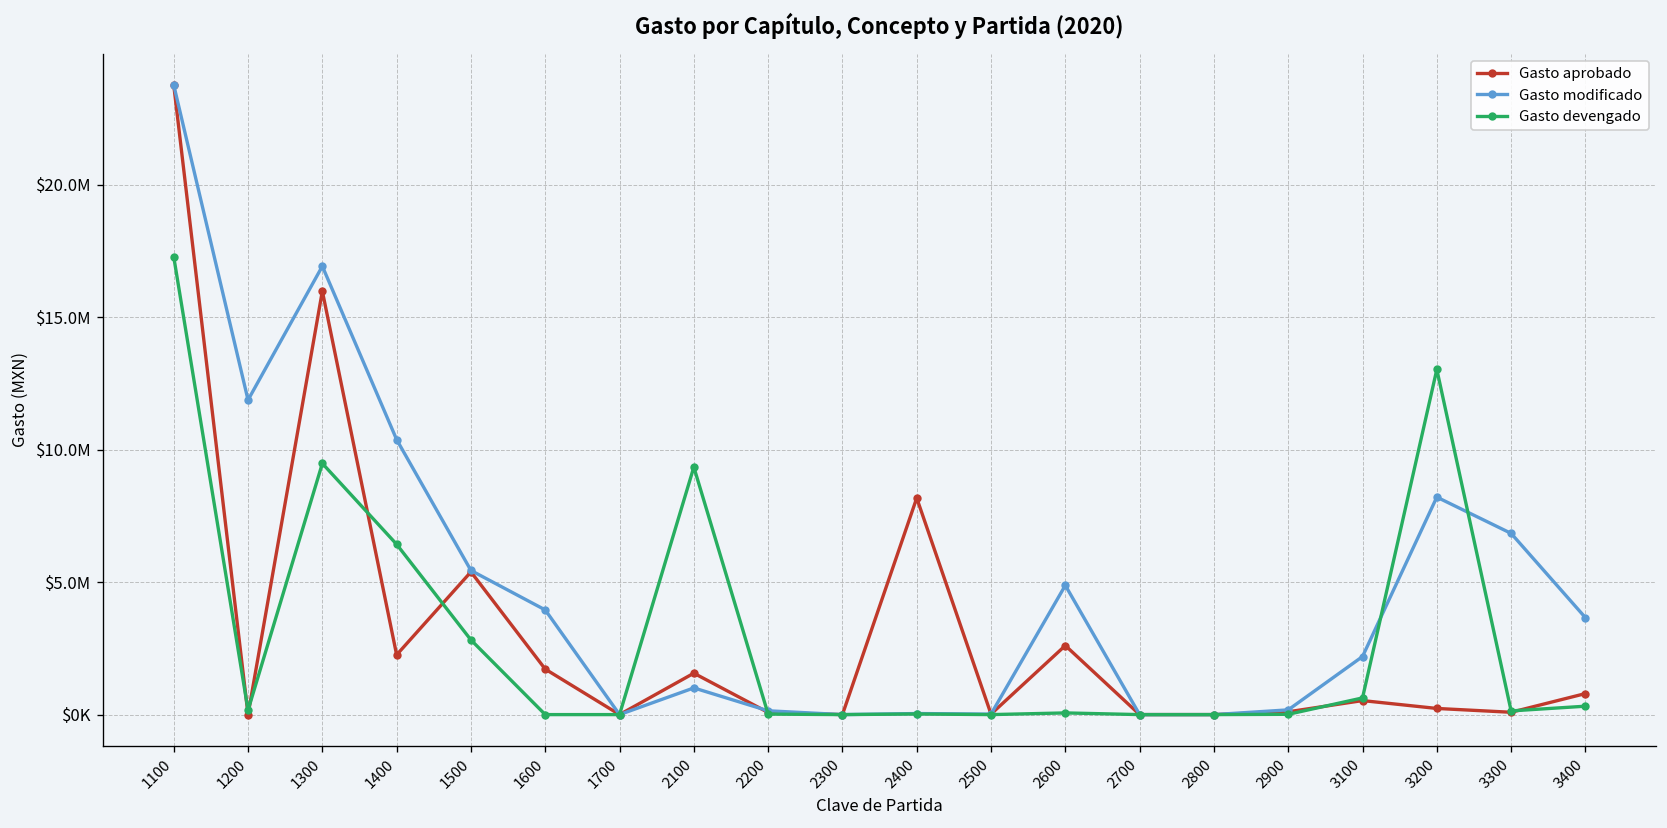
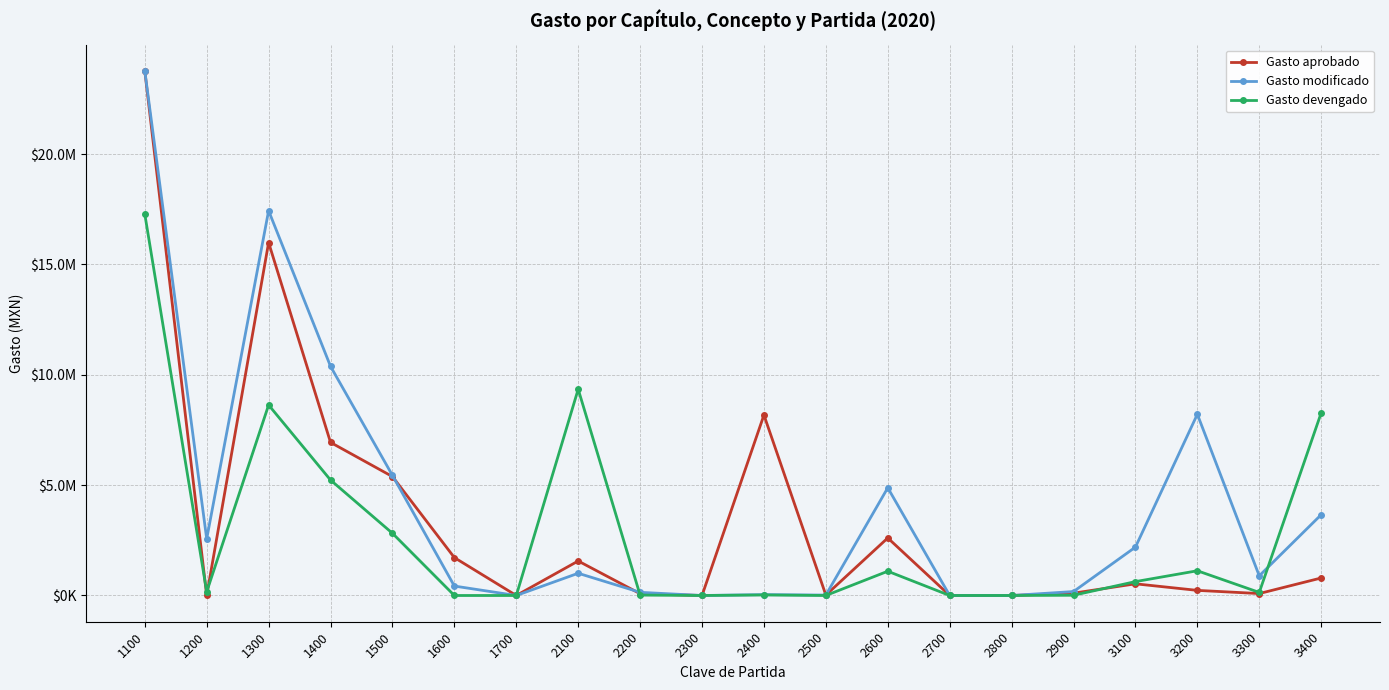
Gasto modificado, 1200: $11900000 -> $2600000
Gasto modificado, 1300: $16900000 -> $17400000
Gasto devengado, 1300: $9500000 -> $8600000
Gasto aprobado, 1400: $2300000 -> $6900000
Gasto devengado, 1400: $6400000 -> $5200000
Gasto modificado, 1600: $4000000 -> $400000
Gasto devengado, 2600: $100000 -> $1100000
Gasto devengado, 3200: $13000000 -> $1100000
Gasto modificado, 3300: $6800000 -> $900000
Gasto devengado, 3400: $300000 -> $8300000
